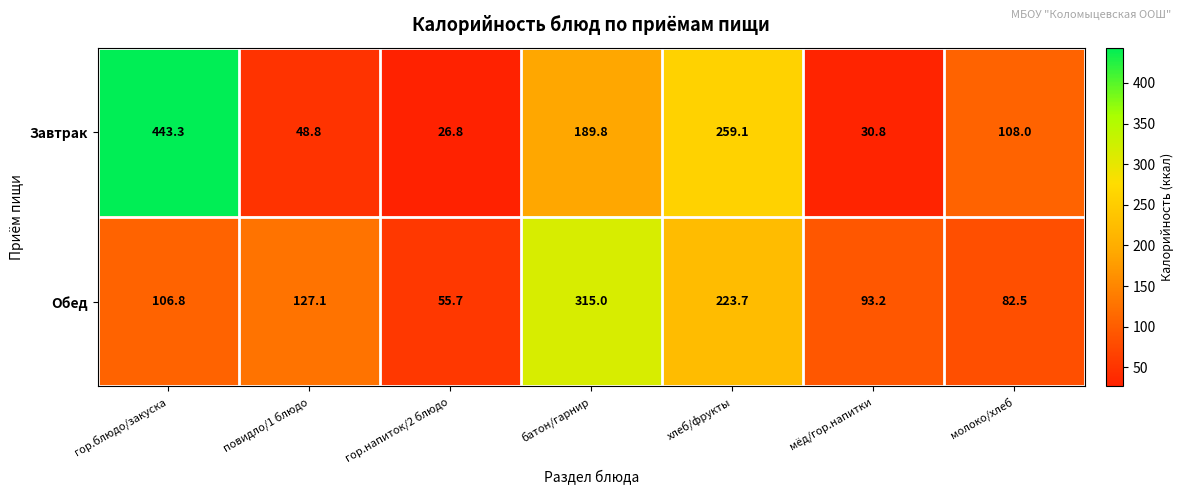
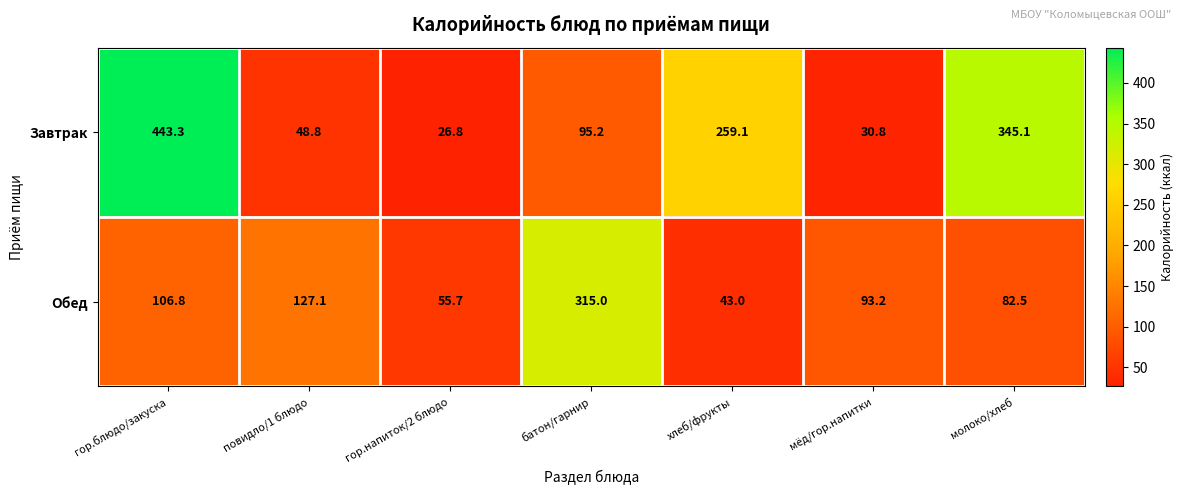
Завтрак, батон/гарнир: 189.8 -> 95.2
Завтрак, молоко/хлеб: 108.0 -> 345.1
Обед, хлеб/фрукты: 223.7 -> 43.0
